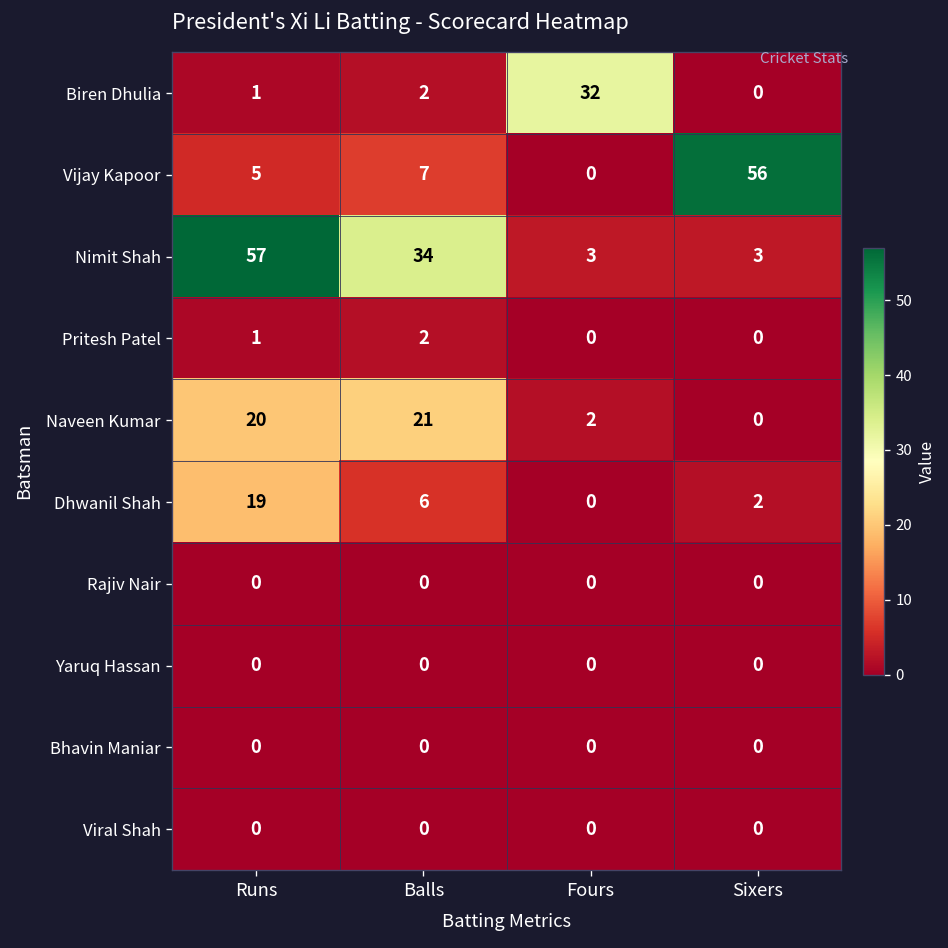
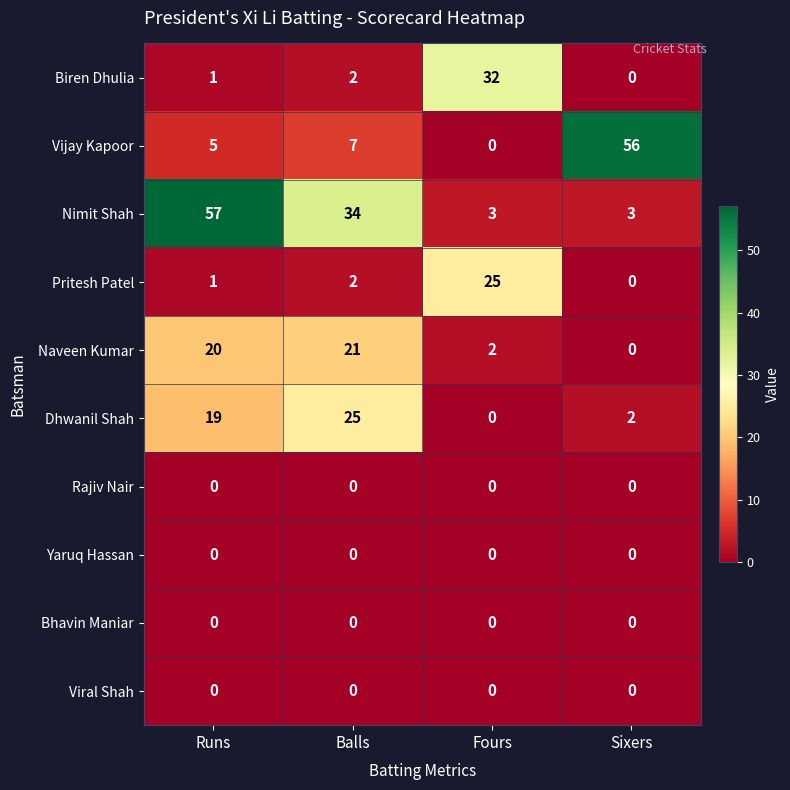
Pritesh Patel, Fours: 0 -> 25
Dhwanil Shah, Balls: 6 -> 25
